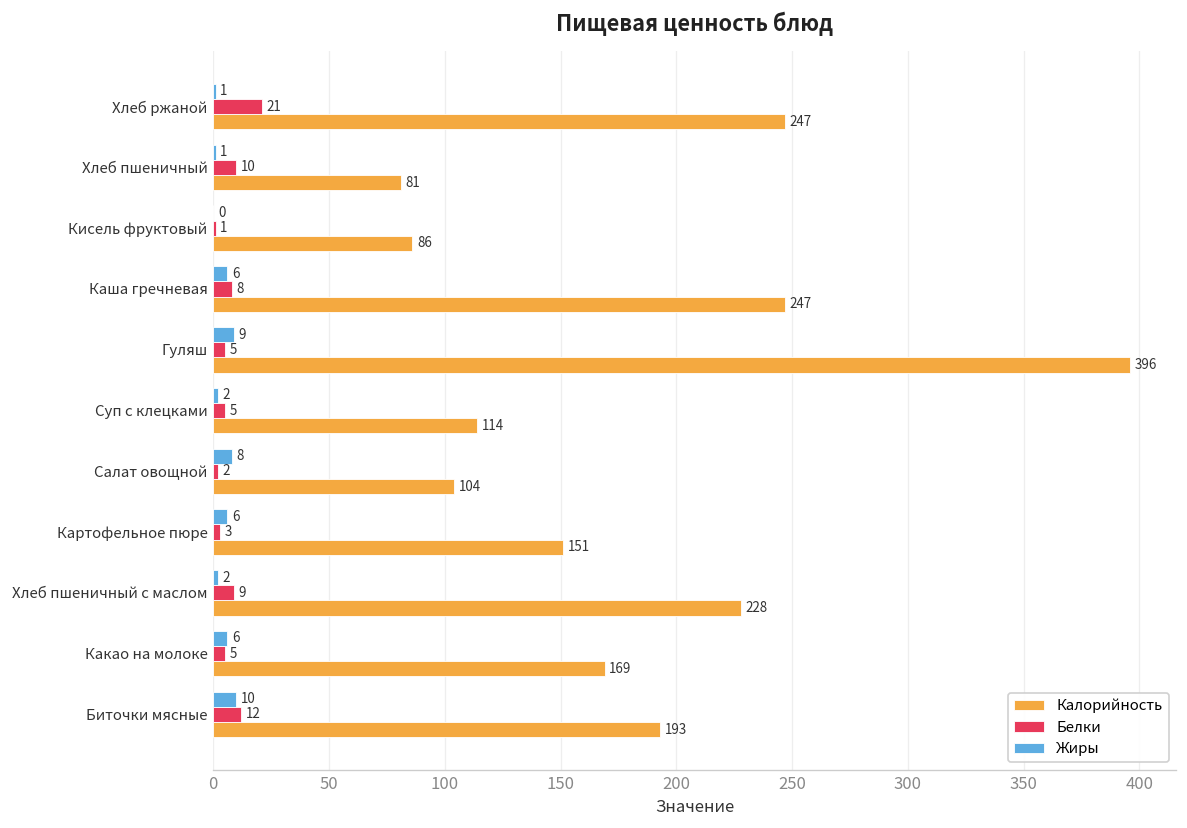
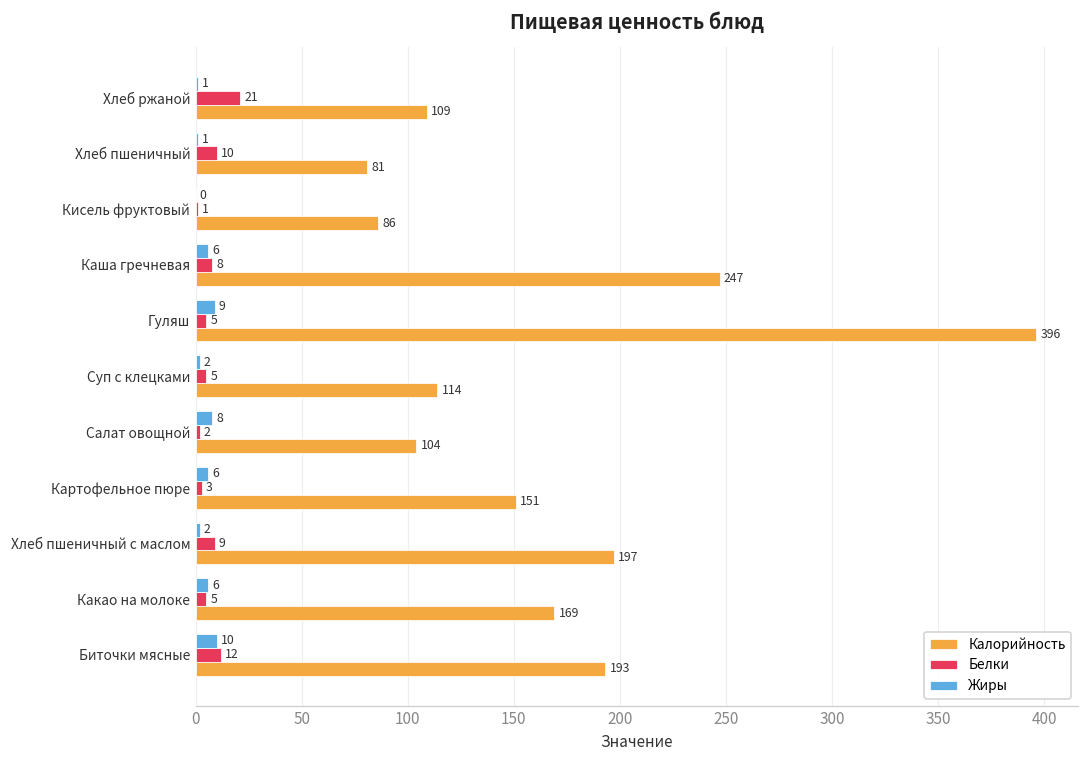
Калорийность, Хлеб ржаной: 247 -> 109
Калорийность, Хлеб пшеничный с маслом: 228 -> 197
